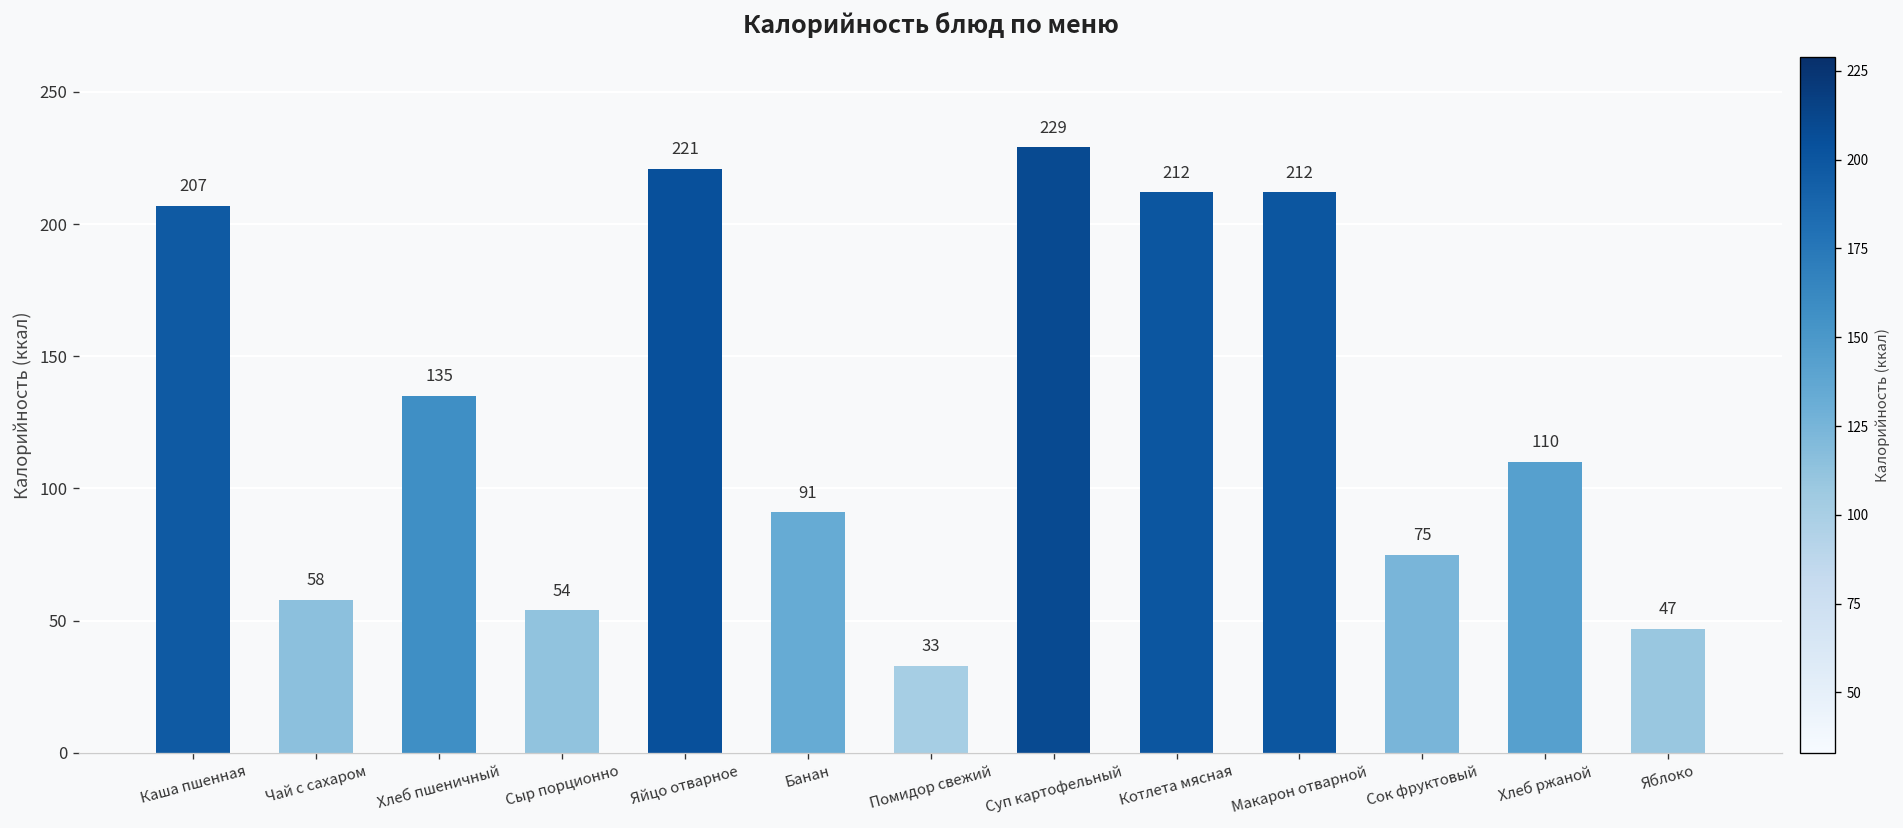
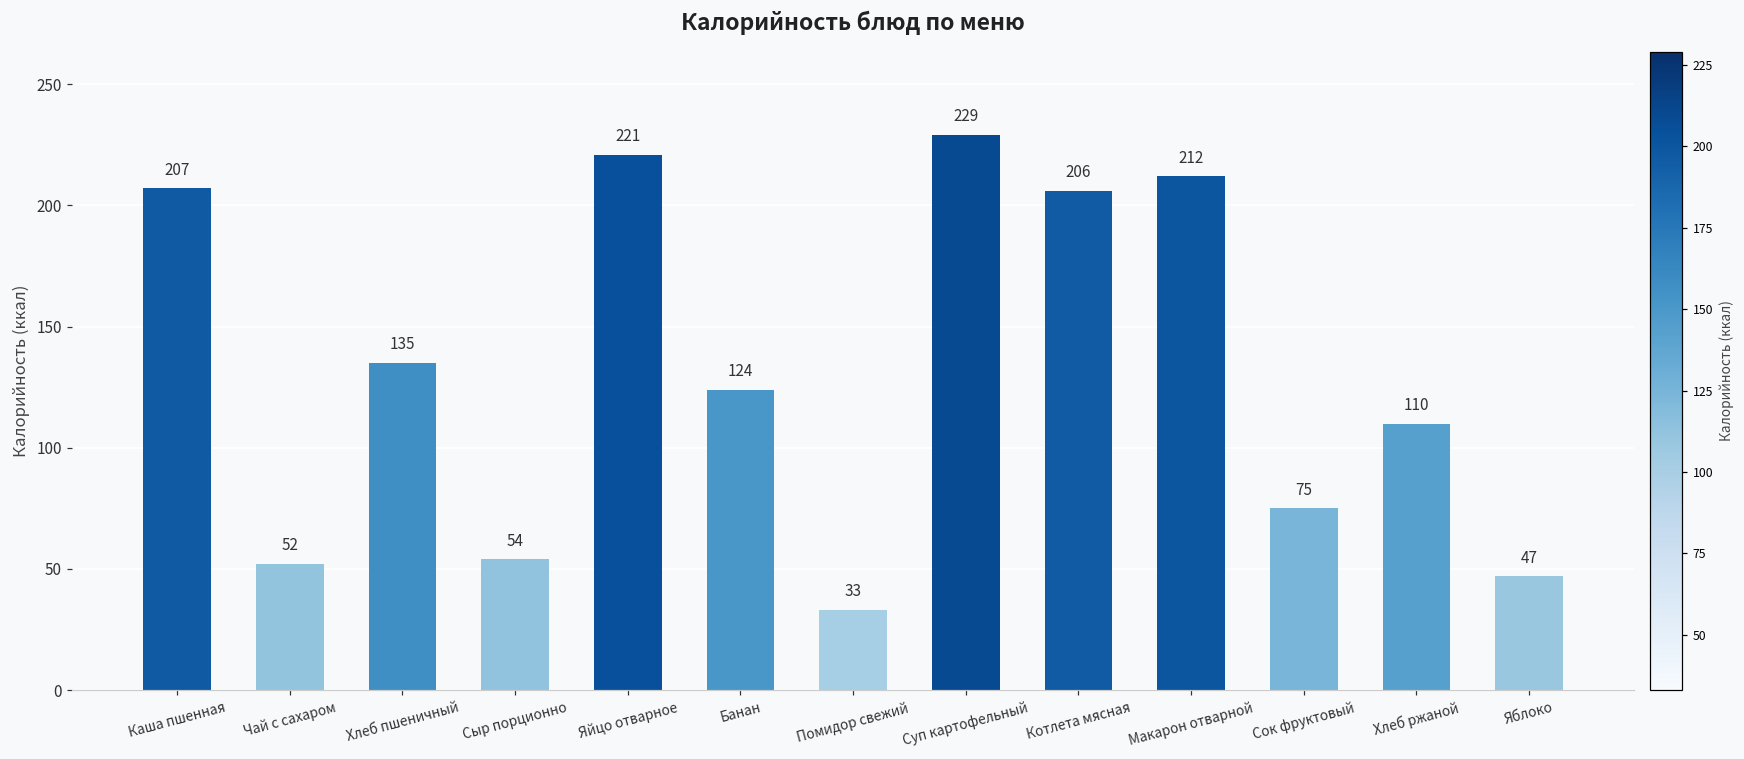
Чай с сахаром: 58 -> 52
Банан: 91 -> 124
Котлета мясная: 212 -> 206
